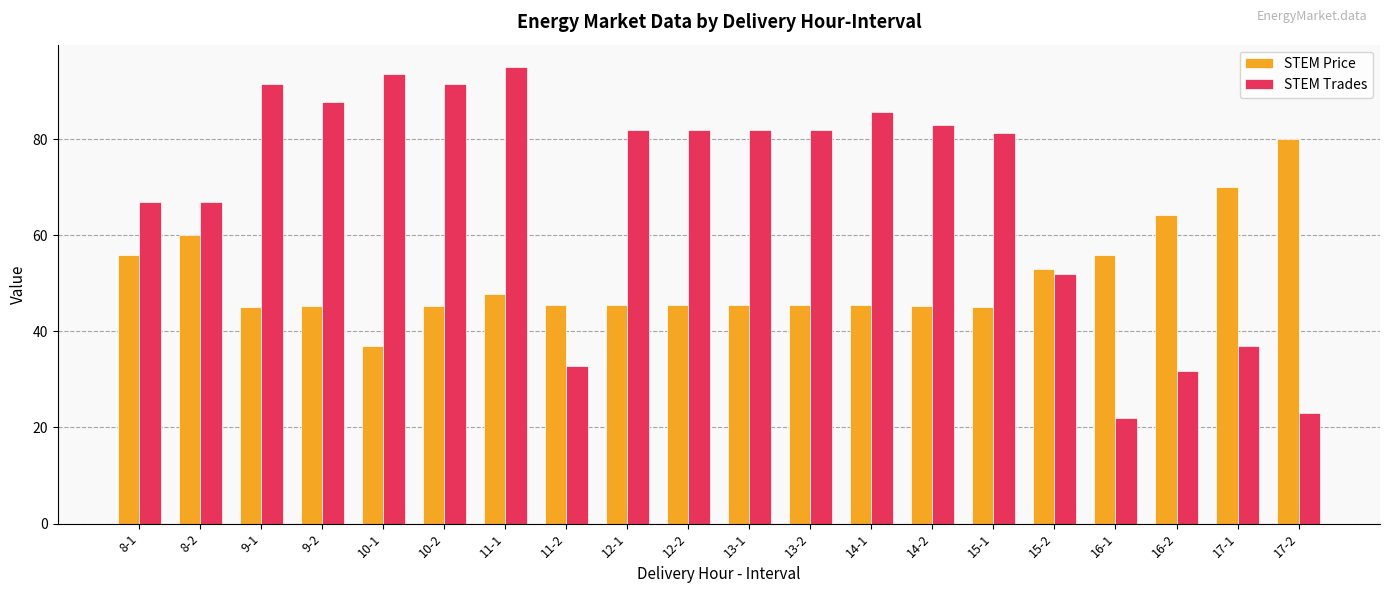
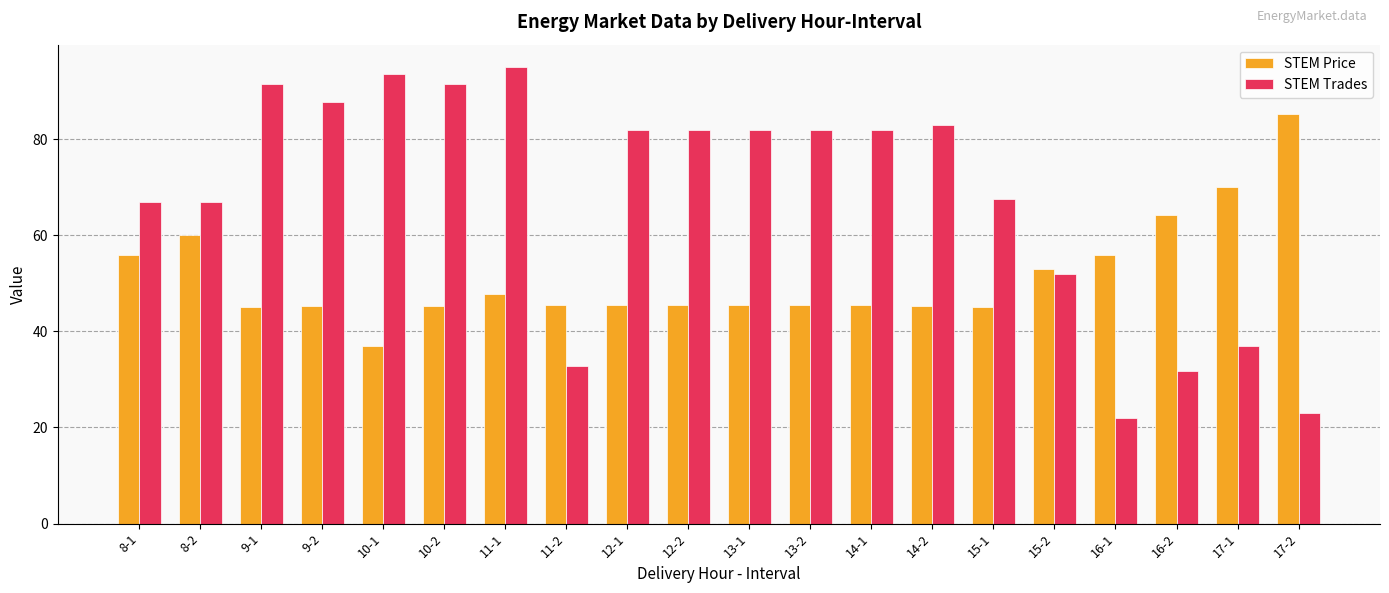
STEM Trades, 14-1: 86 -> 82
STEM Trades, 15-1: 81 -> 67
STEM Price, 17-2: 80 -> 85
